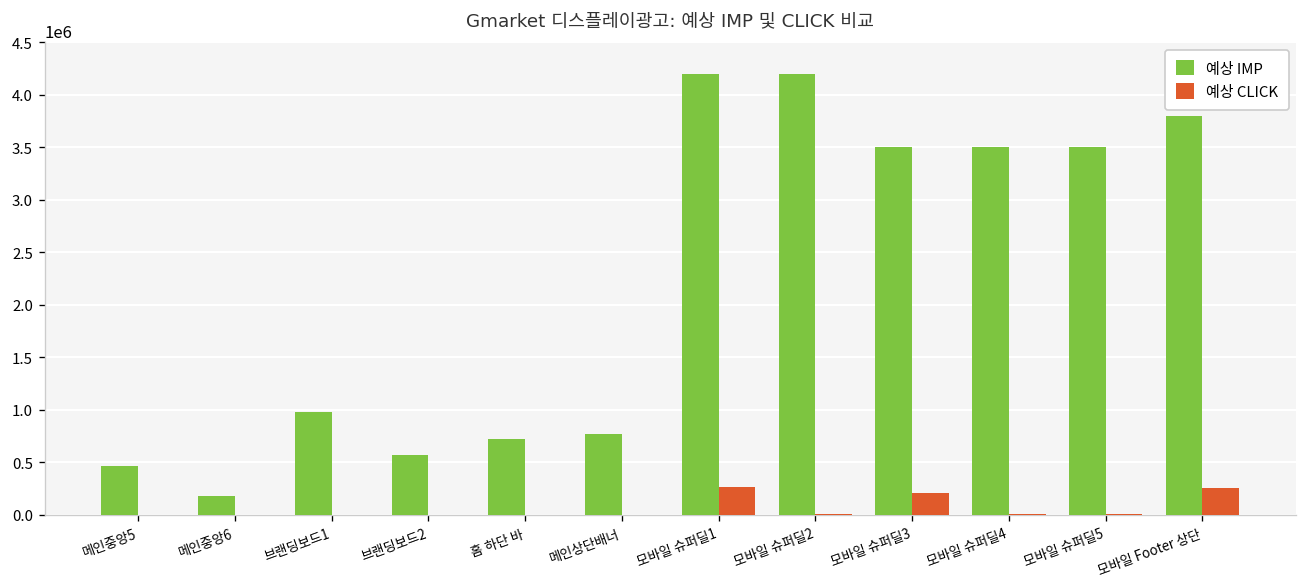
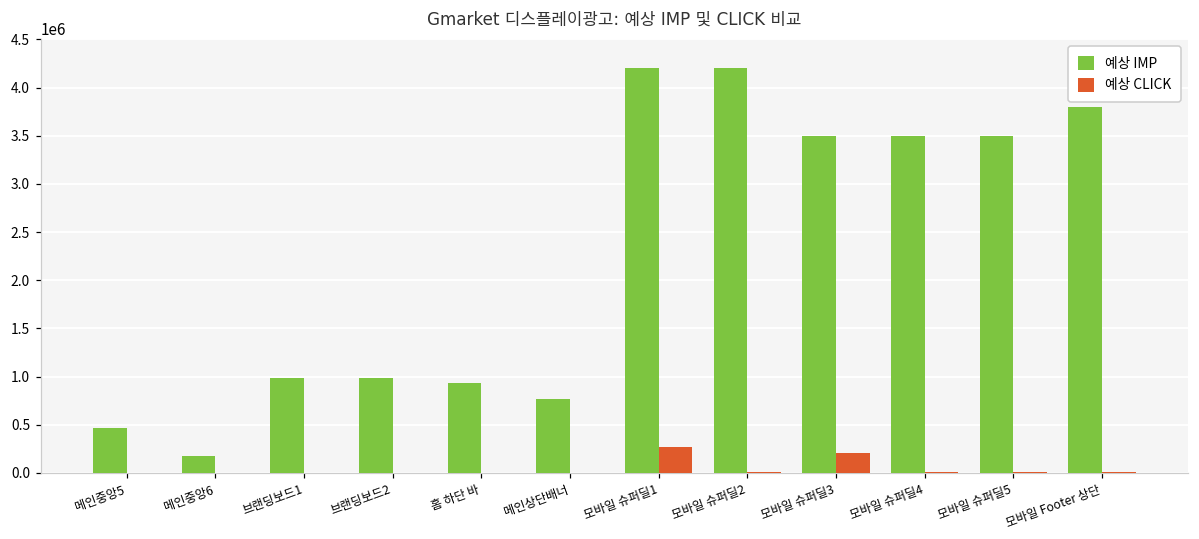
예상 IMP, 브랜딩보드2: 600000 -> 1000000
예상 IMP, 홈 하단 바: 700000 -> 900000
예상 CLICK, 모바일 Footer 상단: 300000 -> 0
